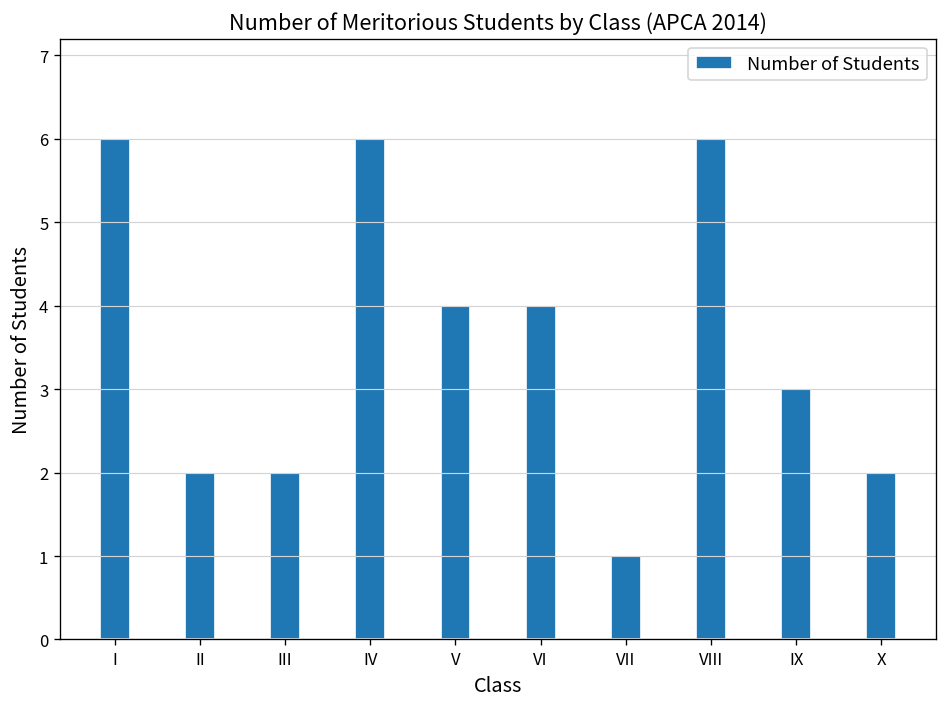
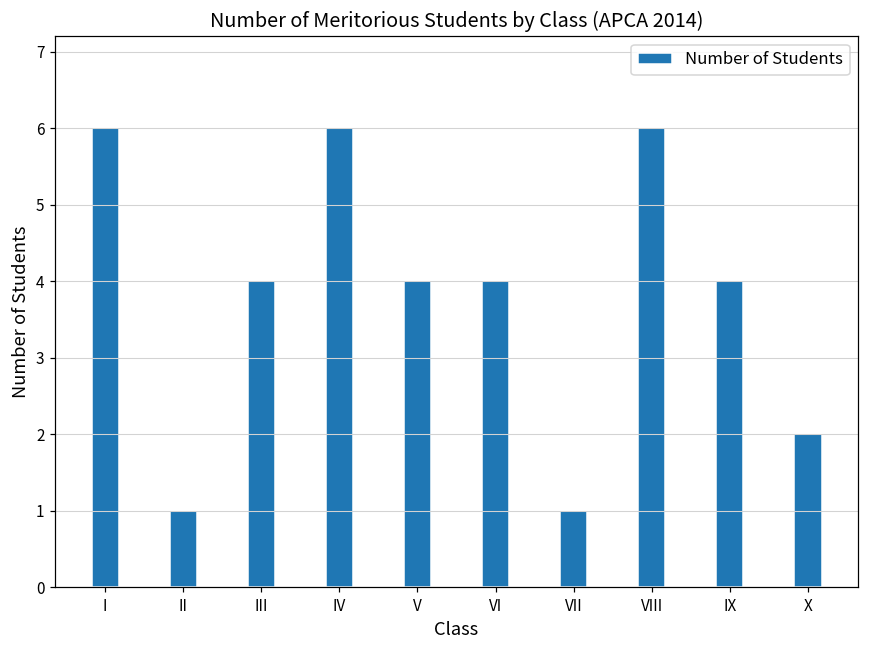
II: 2 -> 1
III: 2 -> 4
IX: 3 -> 4
